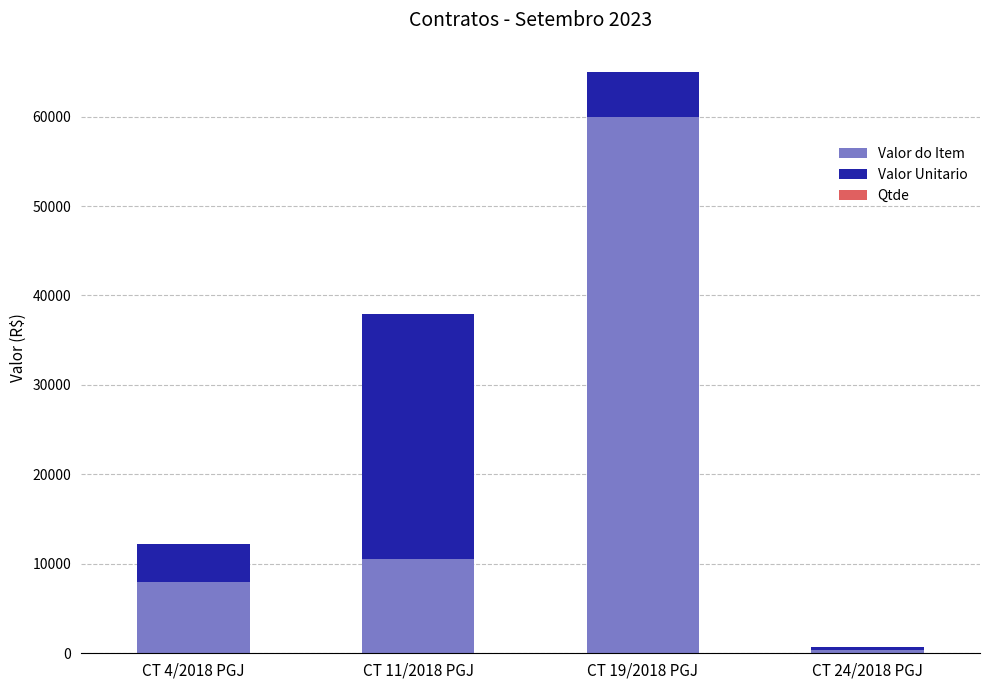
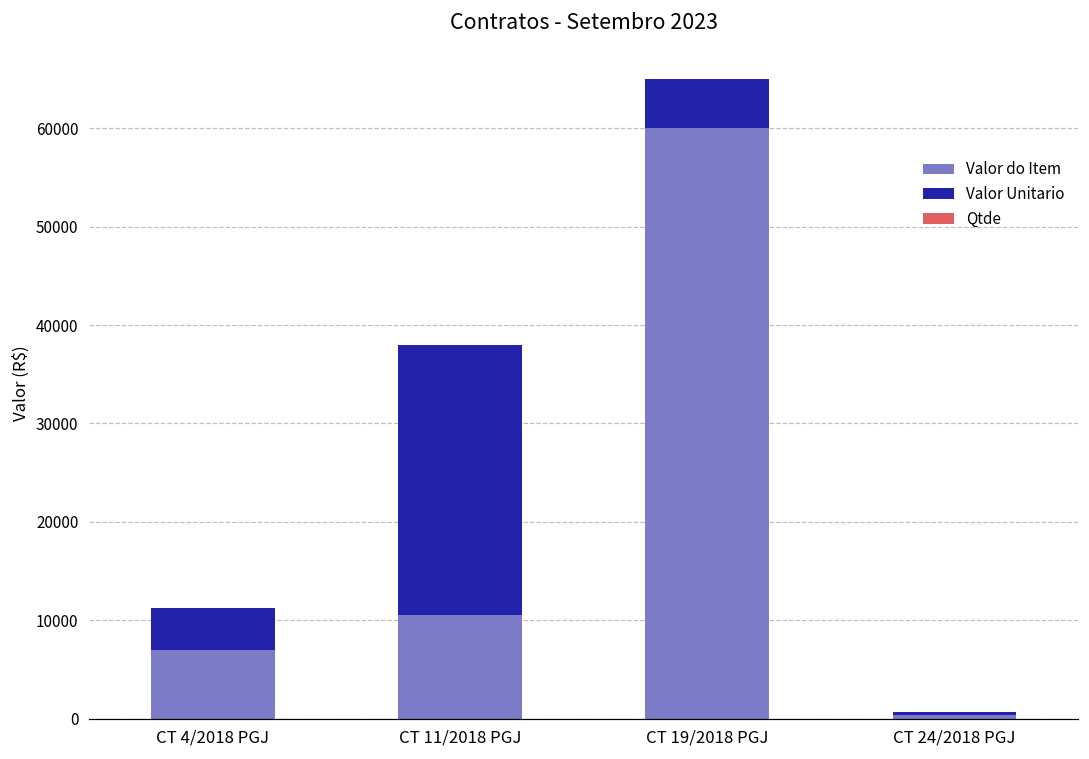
Valor do Item, CT 4/2018 PGJ: 8000 -> 7000
